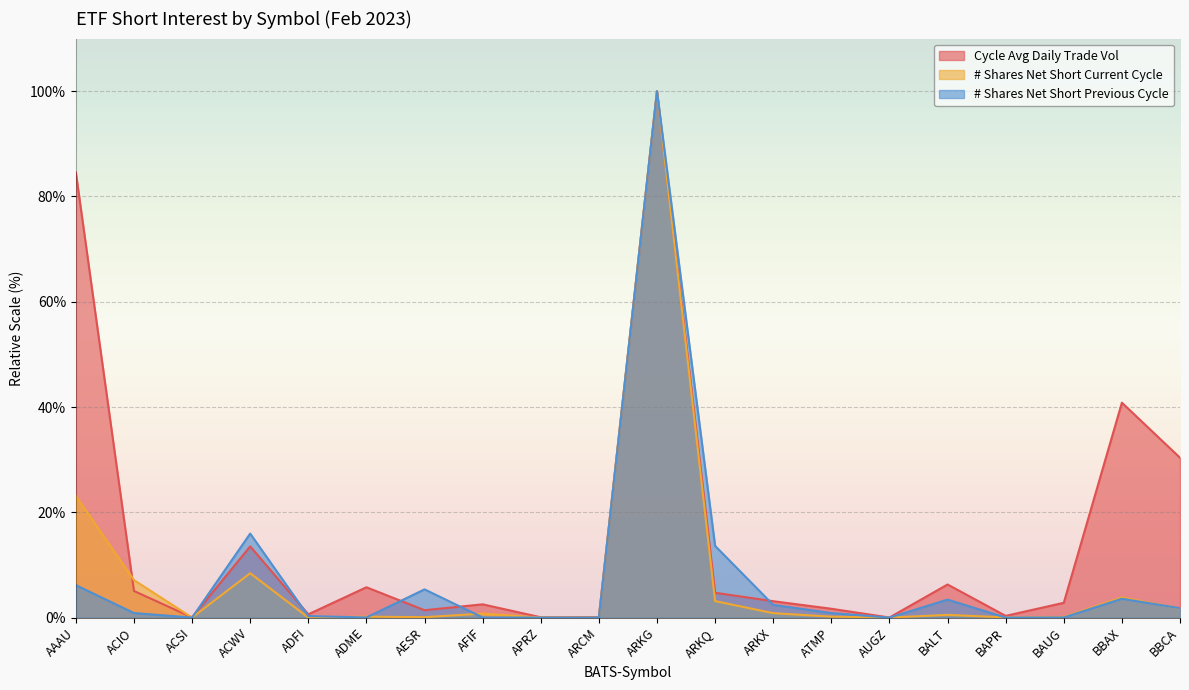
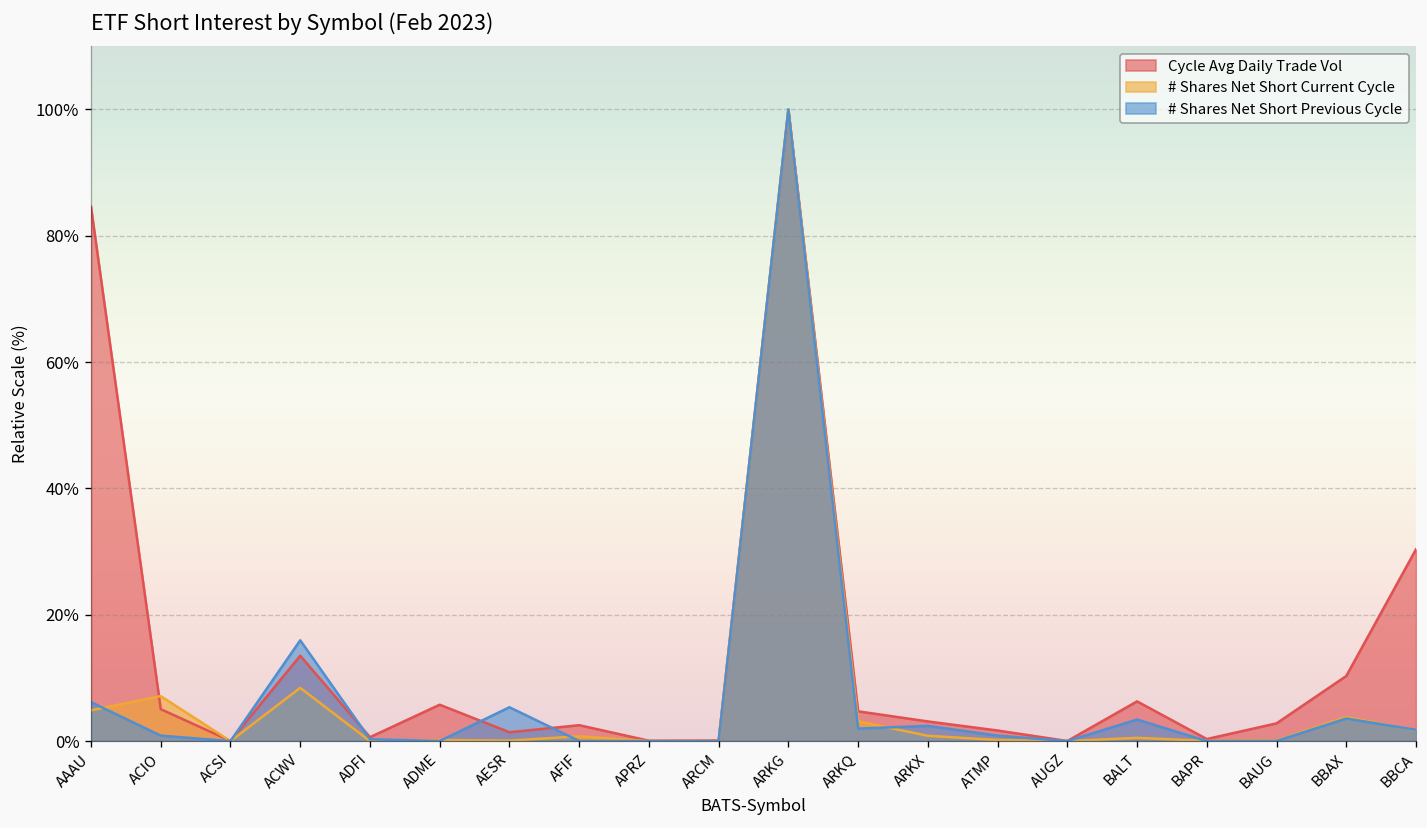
# Shares Net Short Current Cycle, AAAU: 23% -> 5%
# Shares Net Short Previous Cycle, ARKQ: 14% -> 2%
Cycle Avg Daily Trade Vol, BBAX: 41% -> 10%
